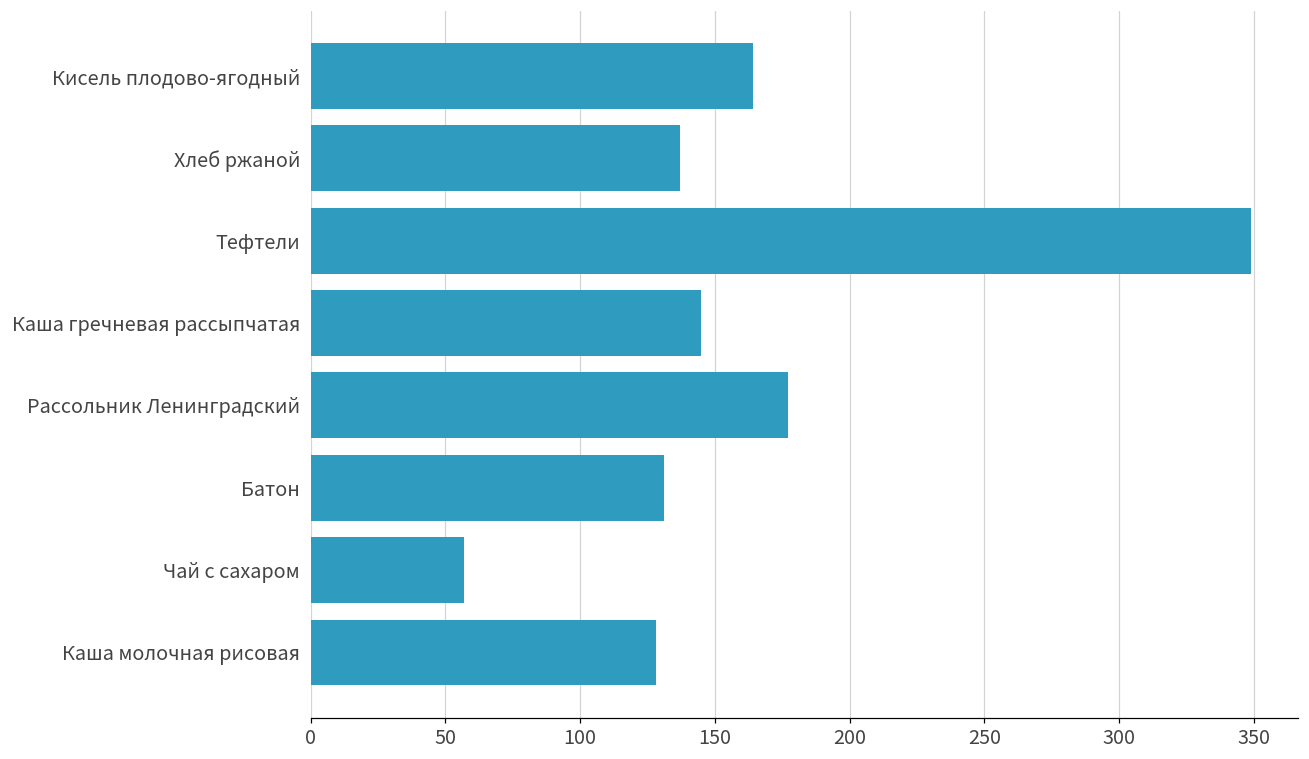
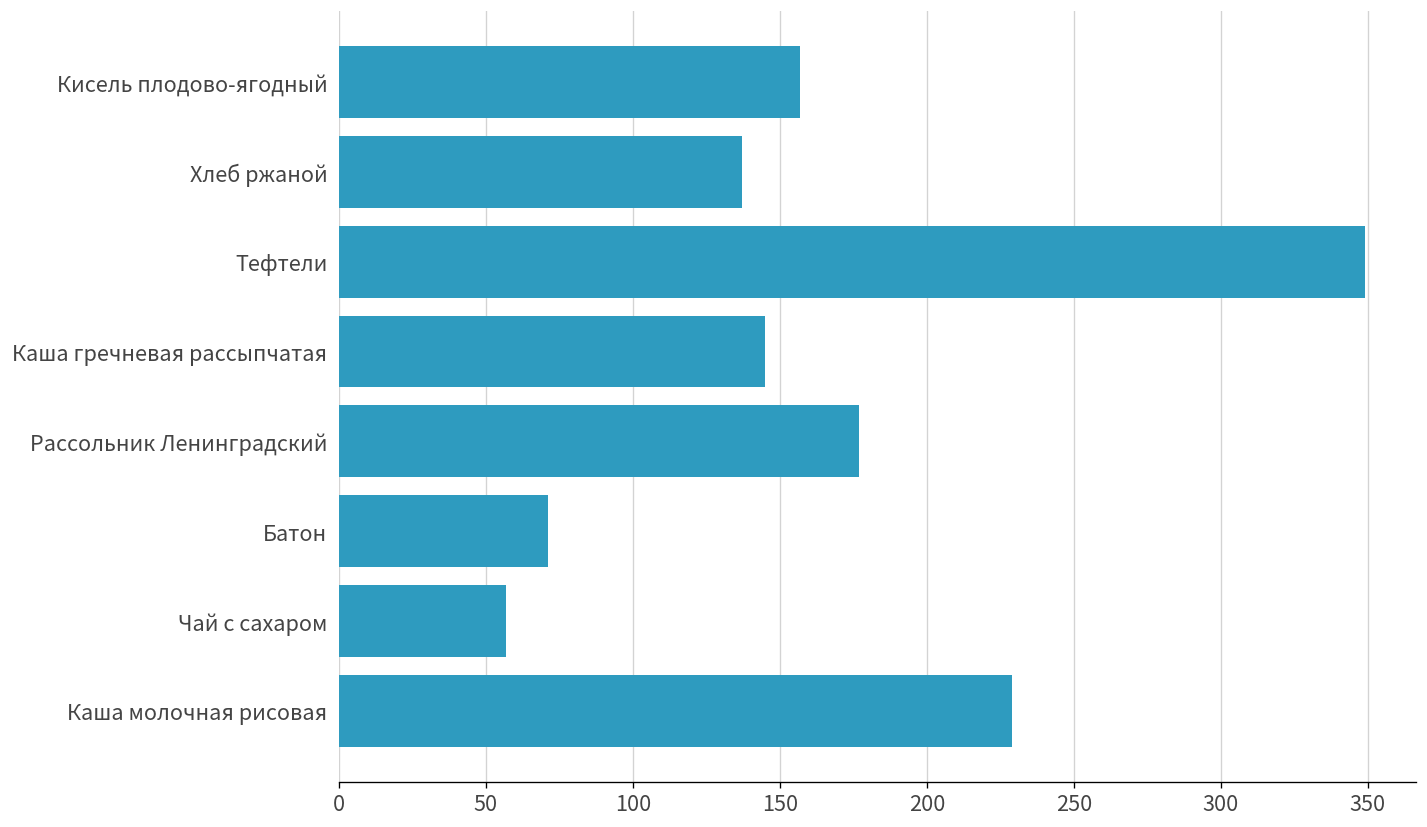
Кисель плодово-ягодный: 164 -> 157
Батон: 131 -> 71
Каша молочная рисовая: 128 -> 229
